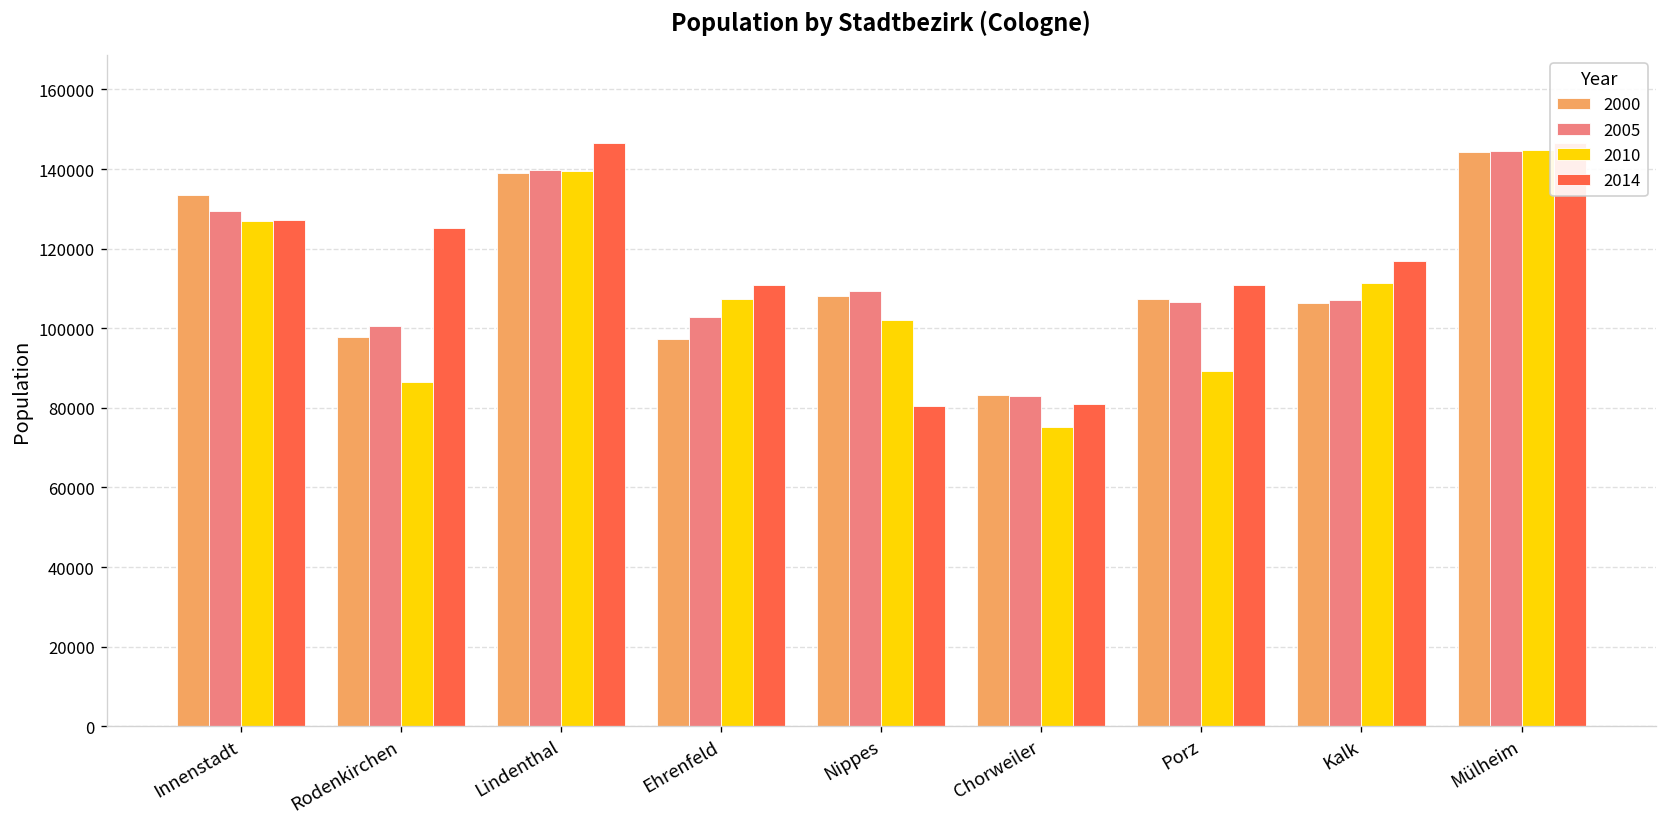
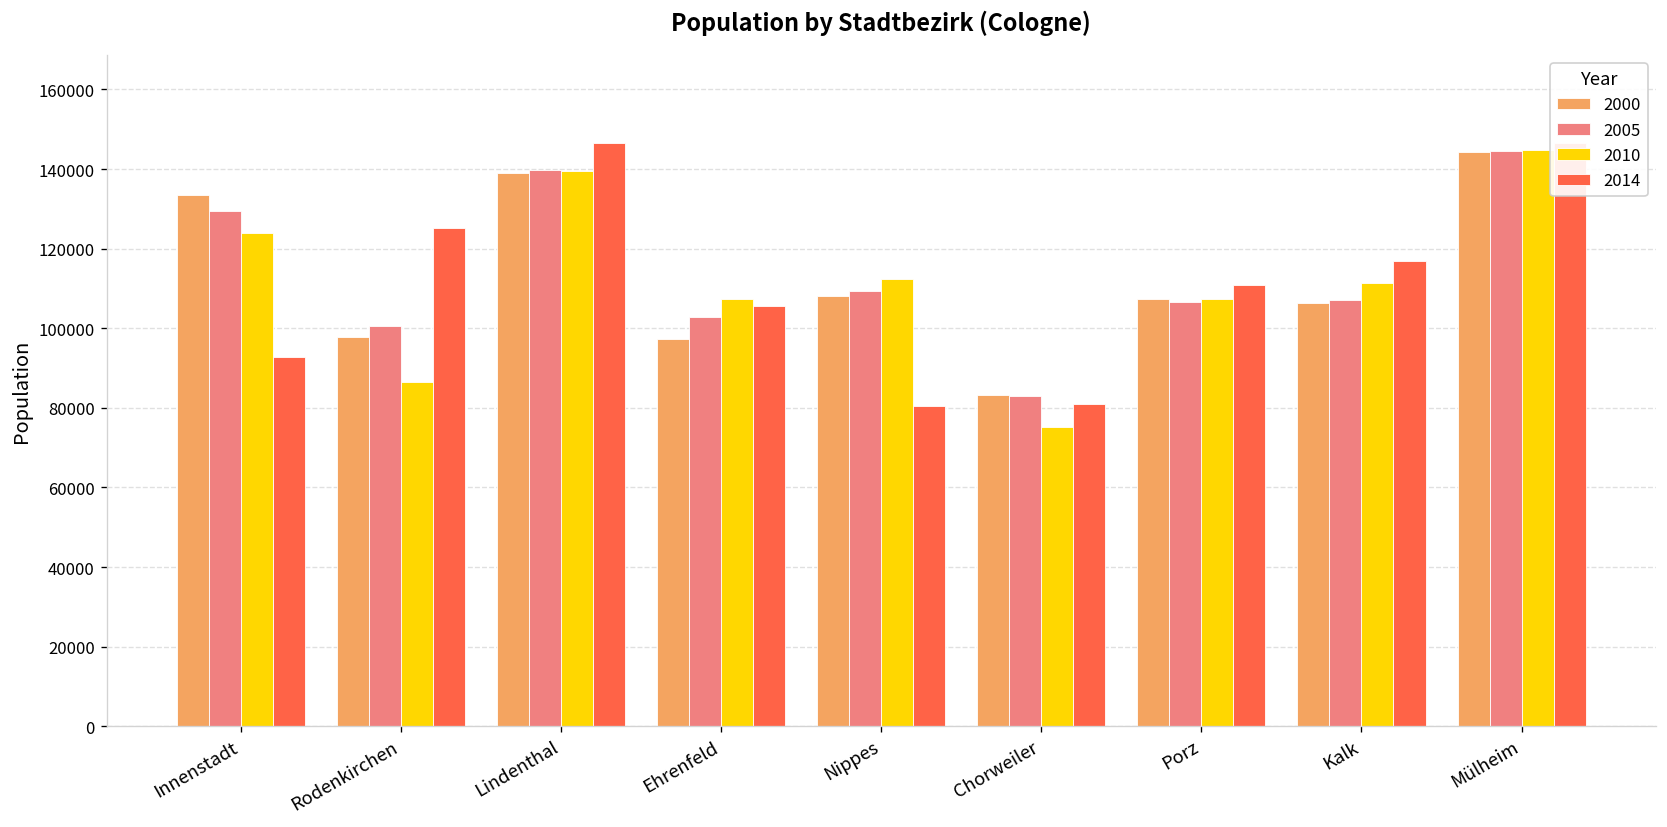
2010, Innenstadt: 127000 -> 124000
2014, Innenstadt: 127000 -> 93000
2014, Ehrenfeld: 111000 -> 106000
2010, Nippes: 102000 -> 112000
2010, Porz: 89000 -> 107000
